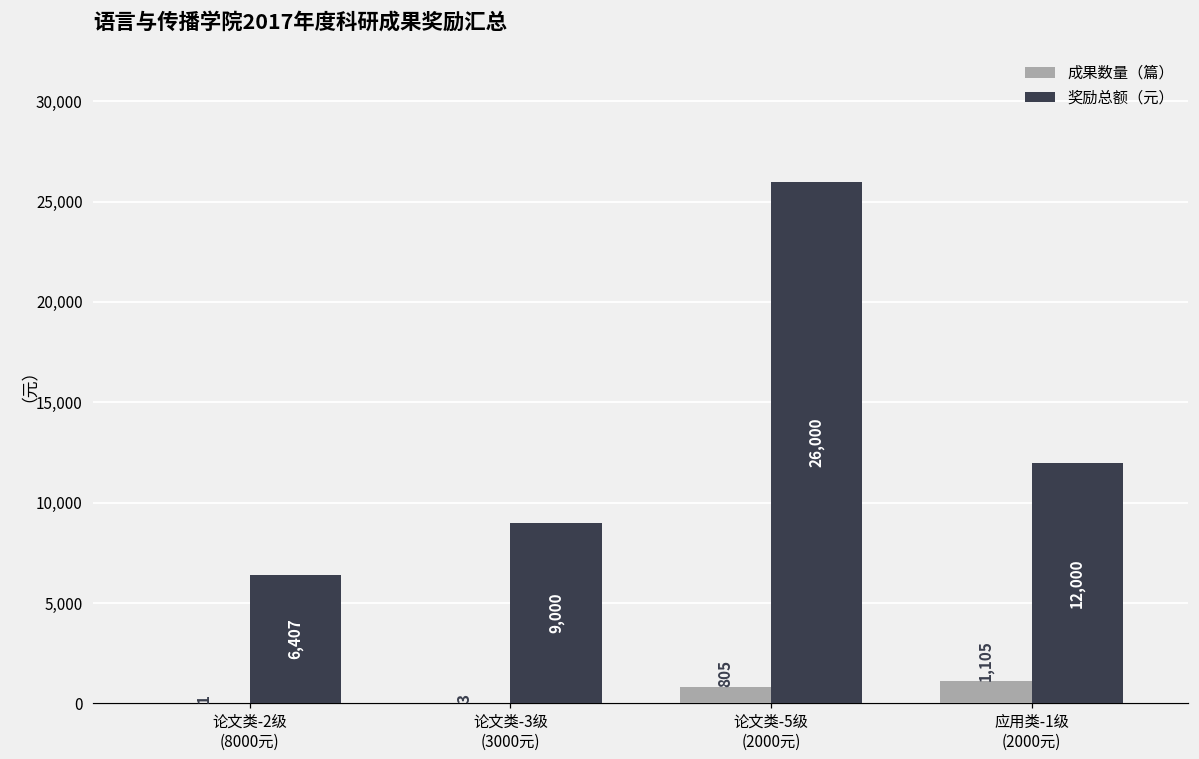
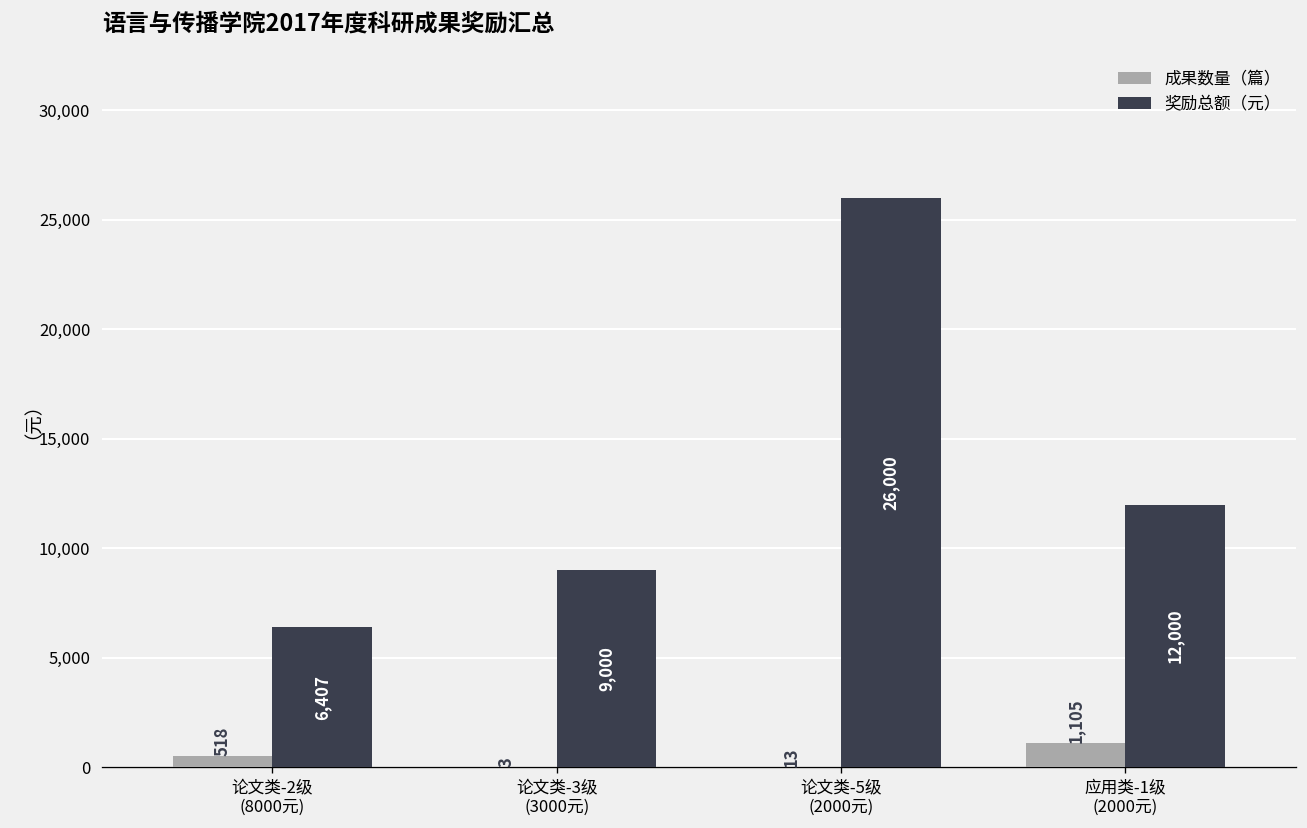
成果数量（篇）, 论文类-2级 (8000元): 1 -> 518
成果数量（篇）, 论文类-5级 (2000元): 805 -> 13
